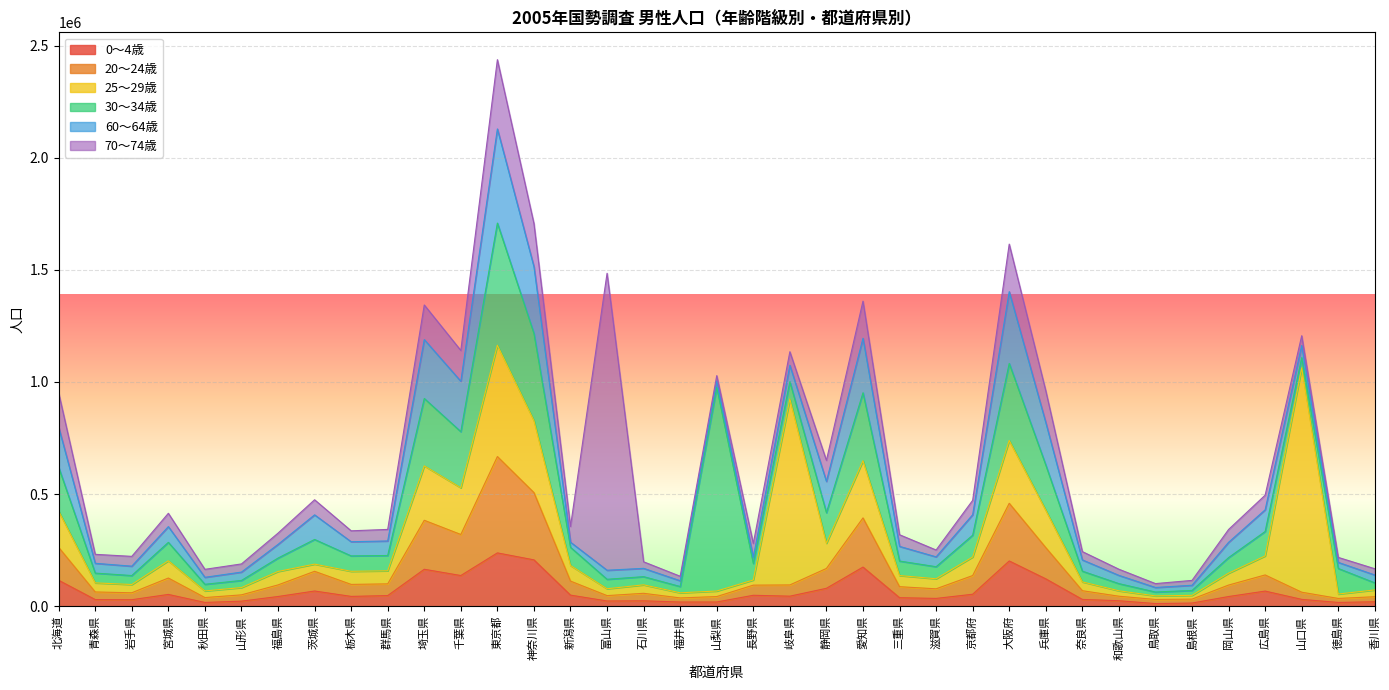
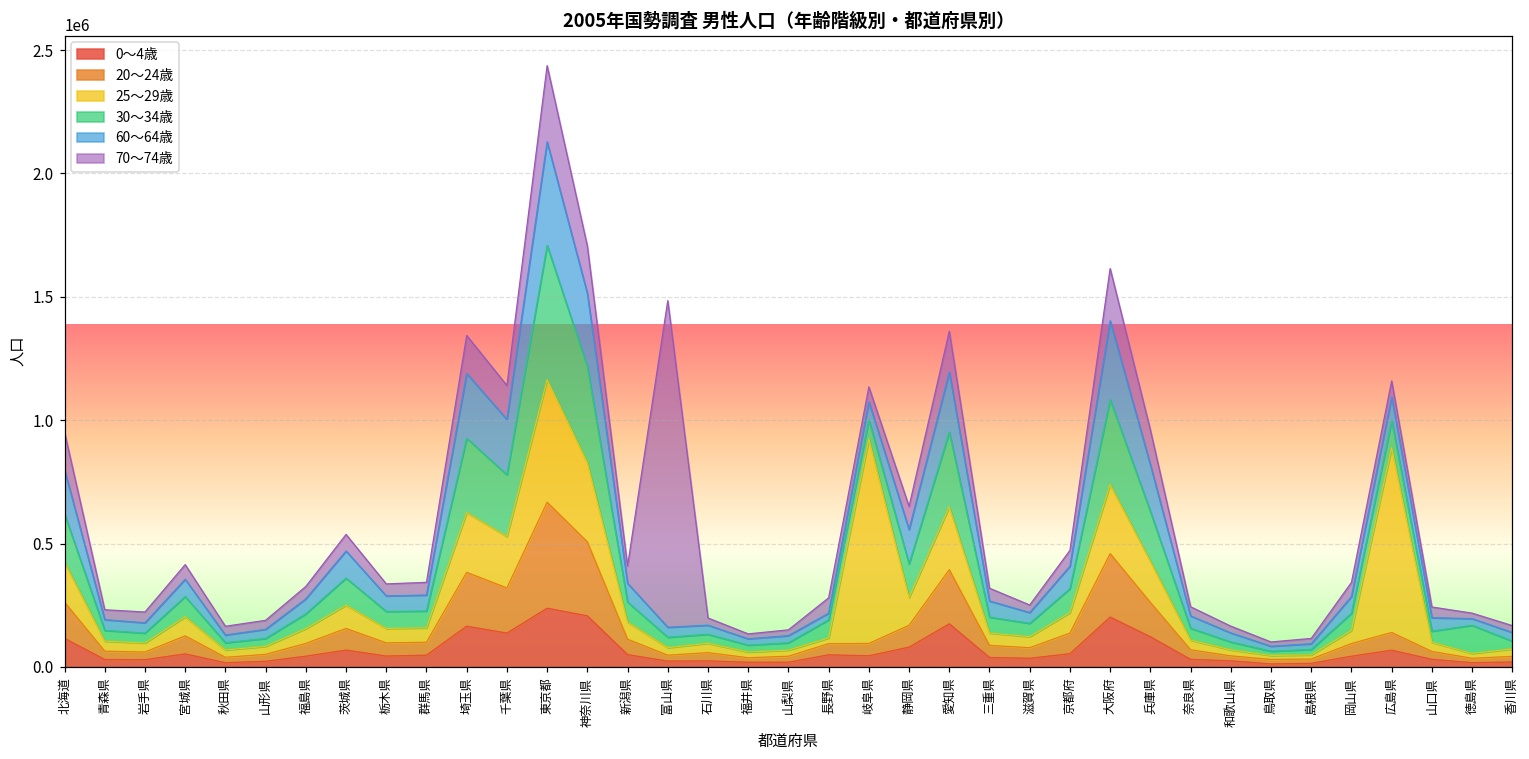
25～29歳, 茨城県: 30000 -> 90000
60～64歳, 新潟県: 20000 -> 80000
30～34歳, 山梨県: 910000 -> 30000
25～29歳, 広島県: 80000 -> 750000
25～29歳, 山口県: 1000000 -> 40000
